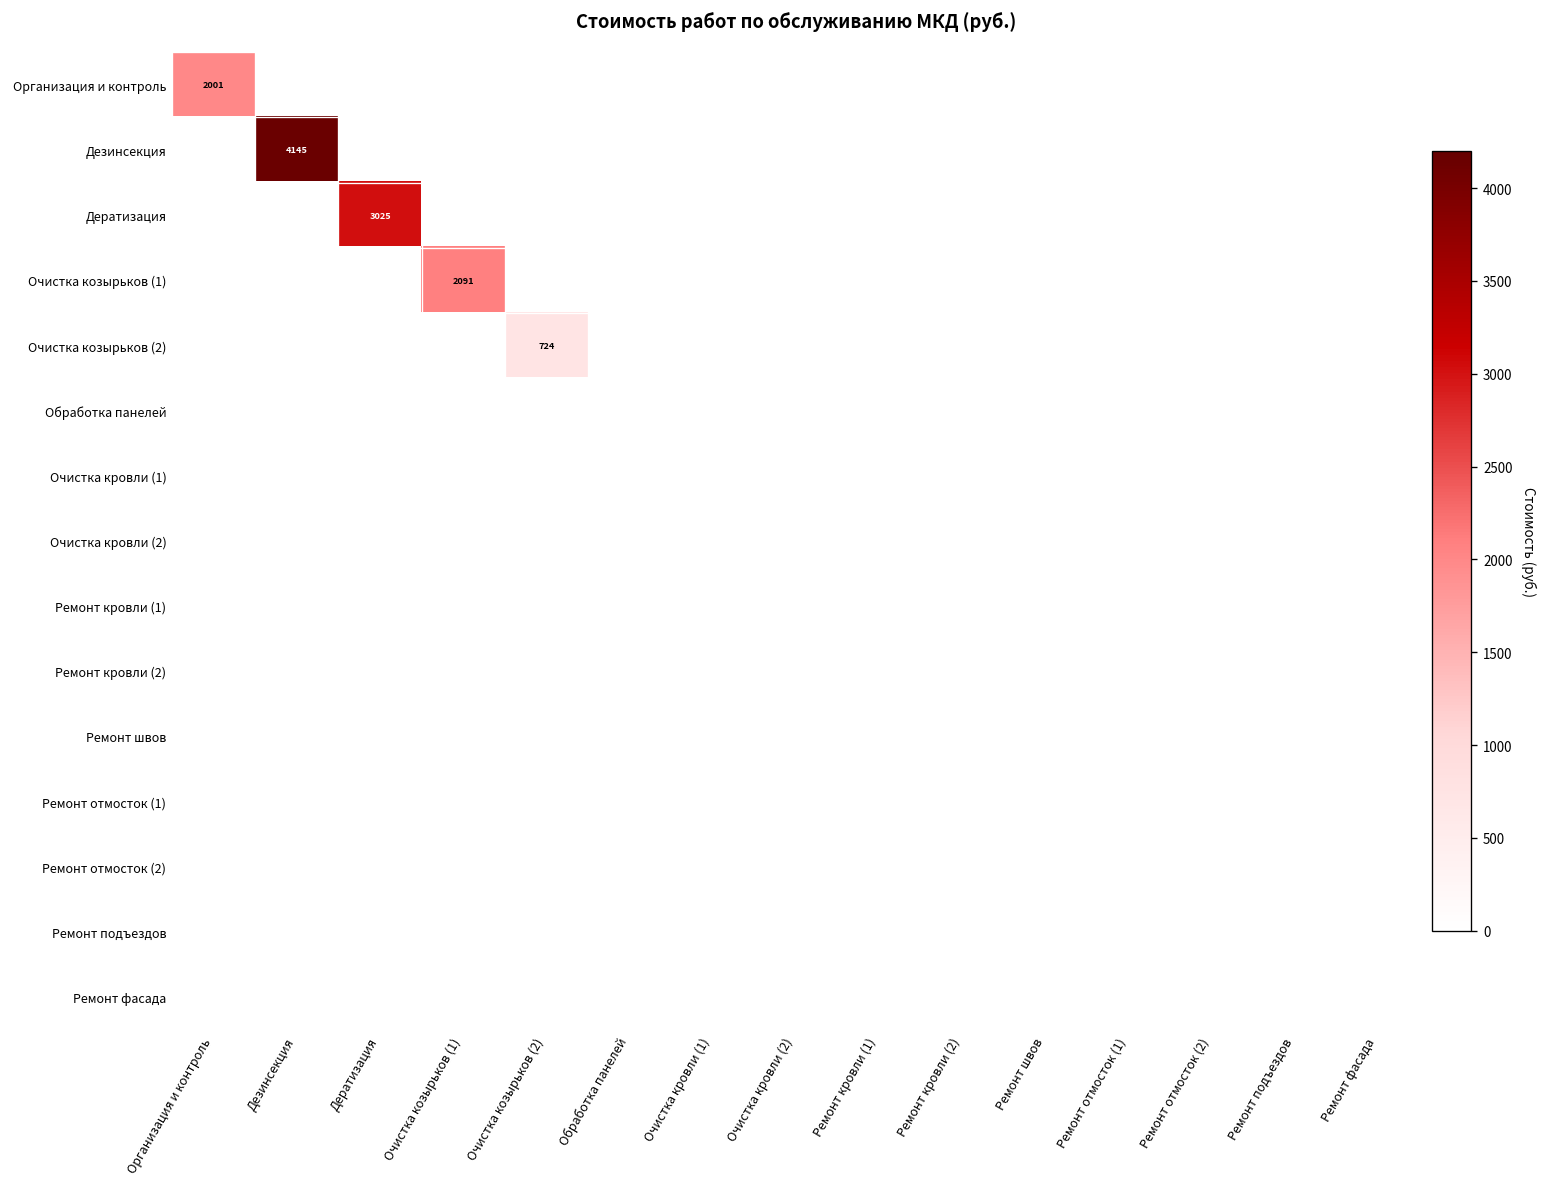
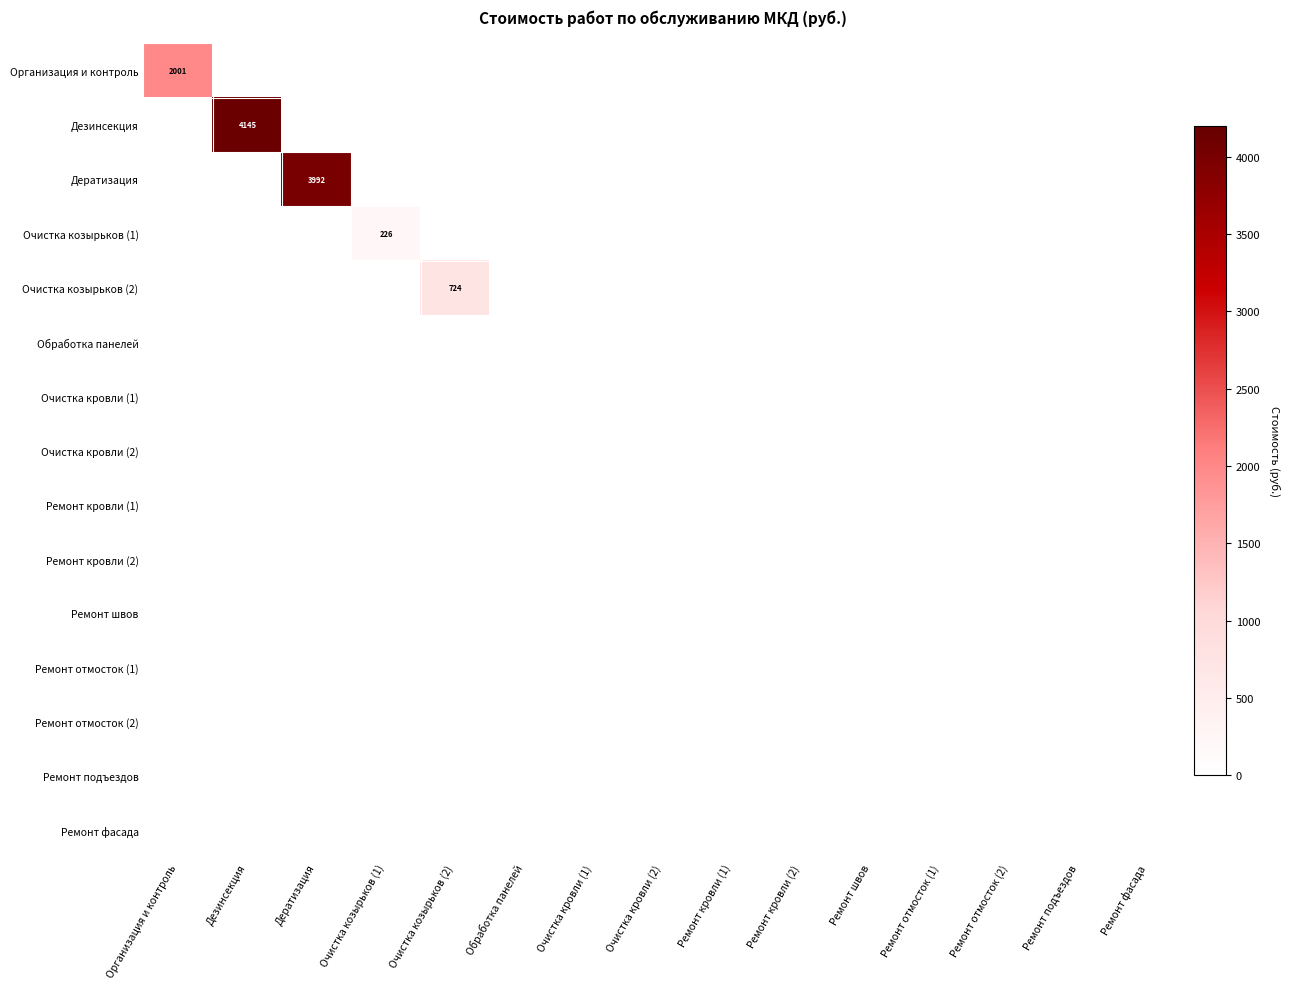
Дератизация, Дератизация: 3025 -> 3992
Очистка козырьков (1), Очистка козырьков (1): 2091 -> 226
